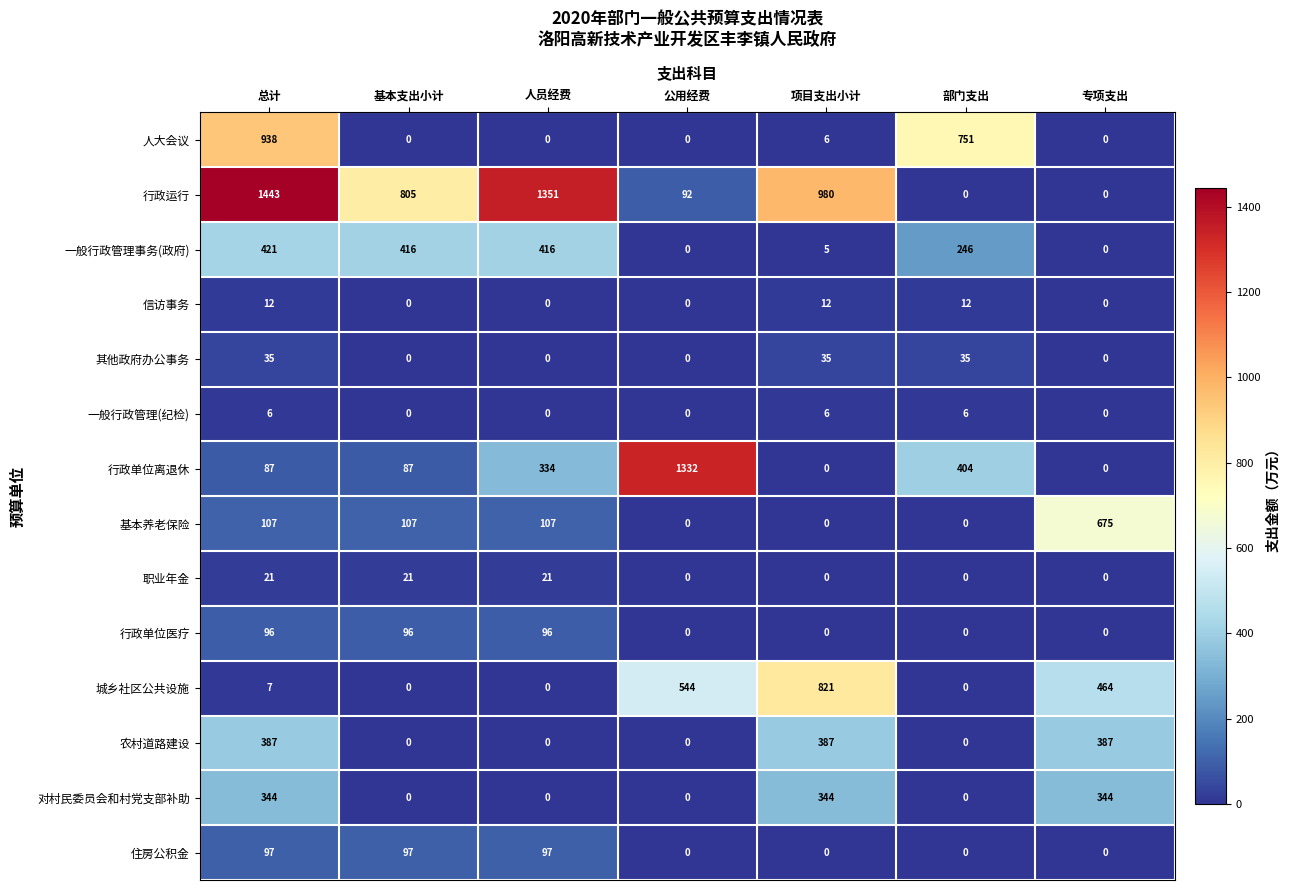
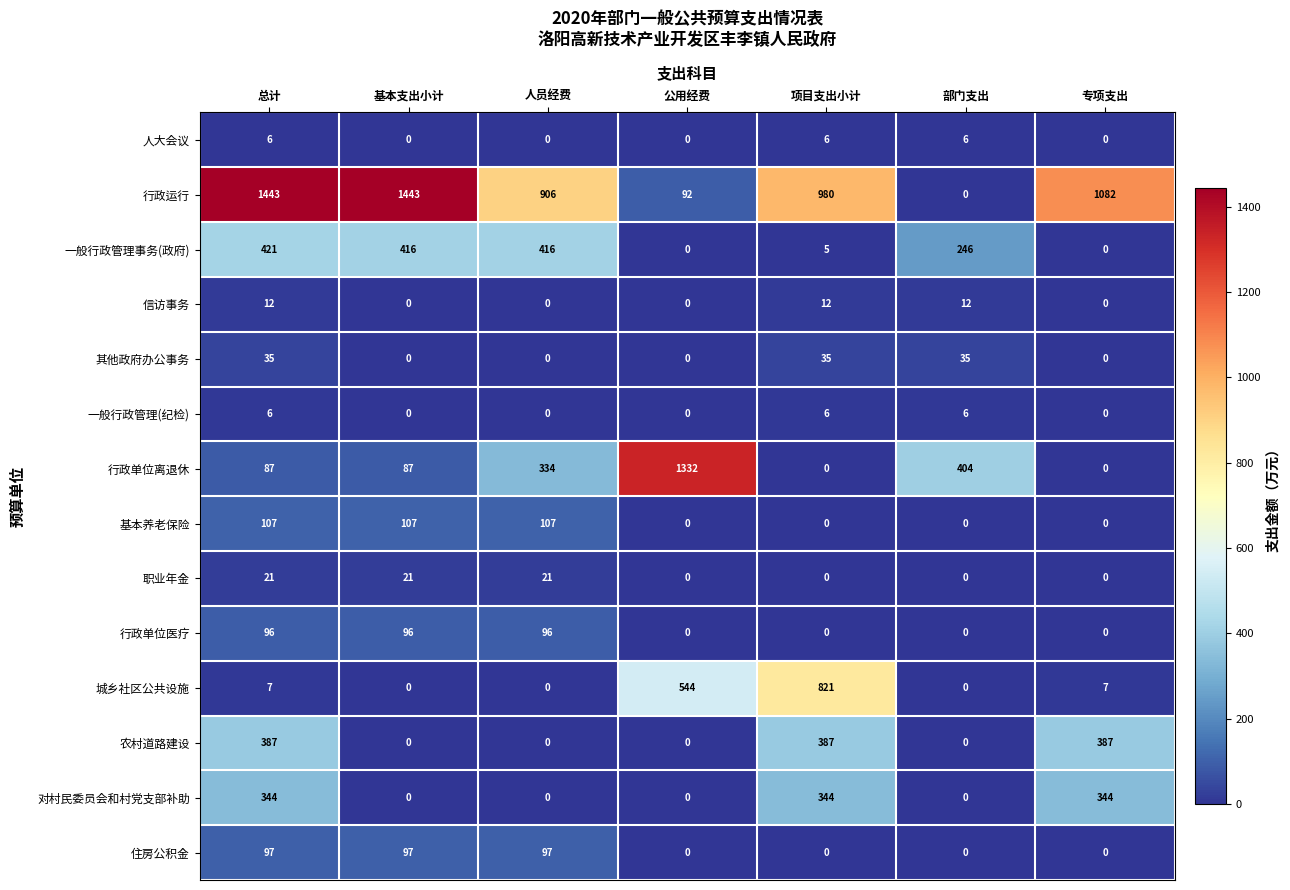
人大会议, 总计: 938 -> 6
人大会议, 部门支出: 751 -> 6
行政运行, 基本支出小计: 805 -> 1443
行政运行, 人员经费: 1351 -> 906
行政运行, 专项支出: 0 -> 1082
基本养老保险, 专项支出: 675 -> 0
城乡社区公共设施, 专项支出: 464 -> 7
